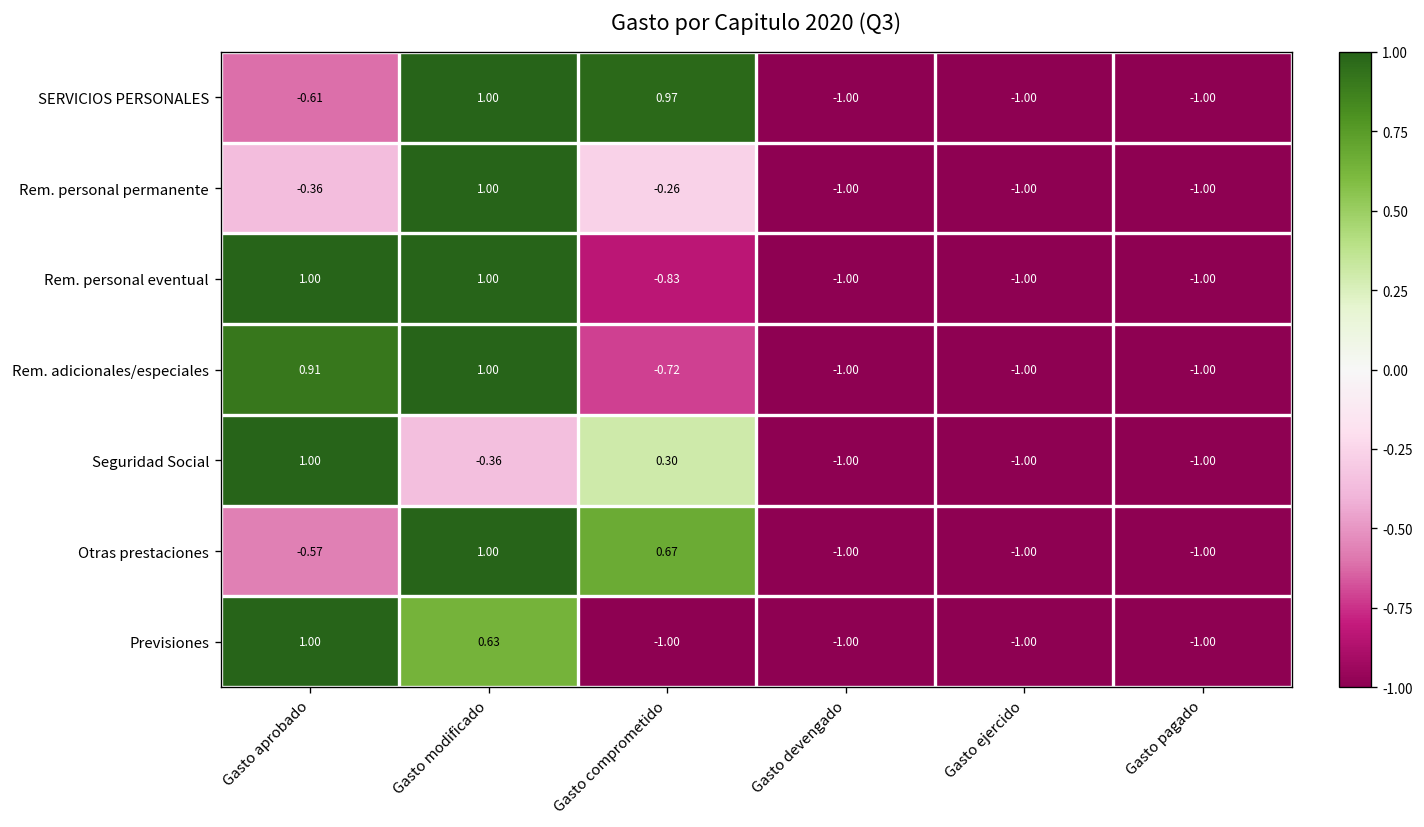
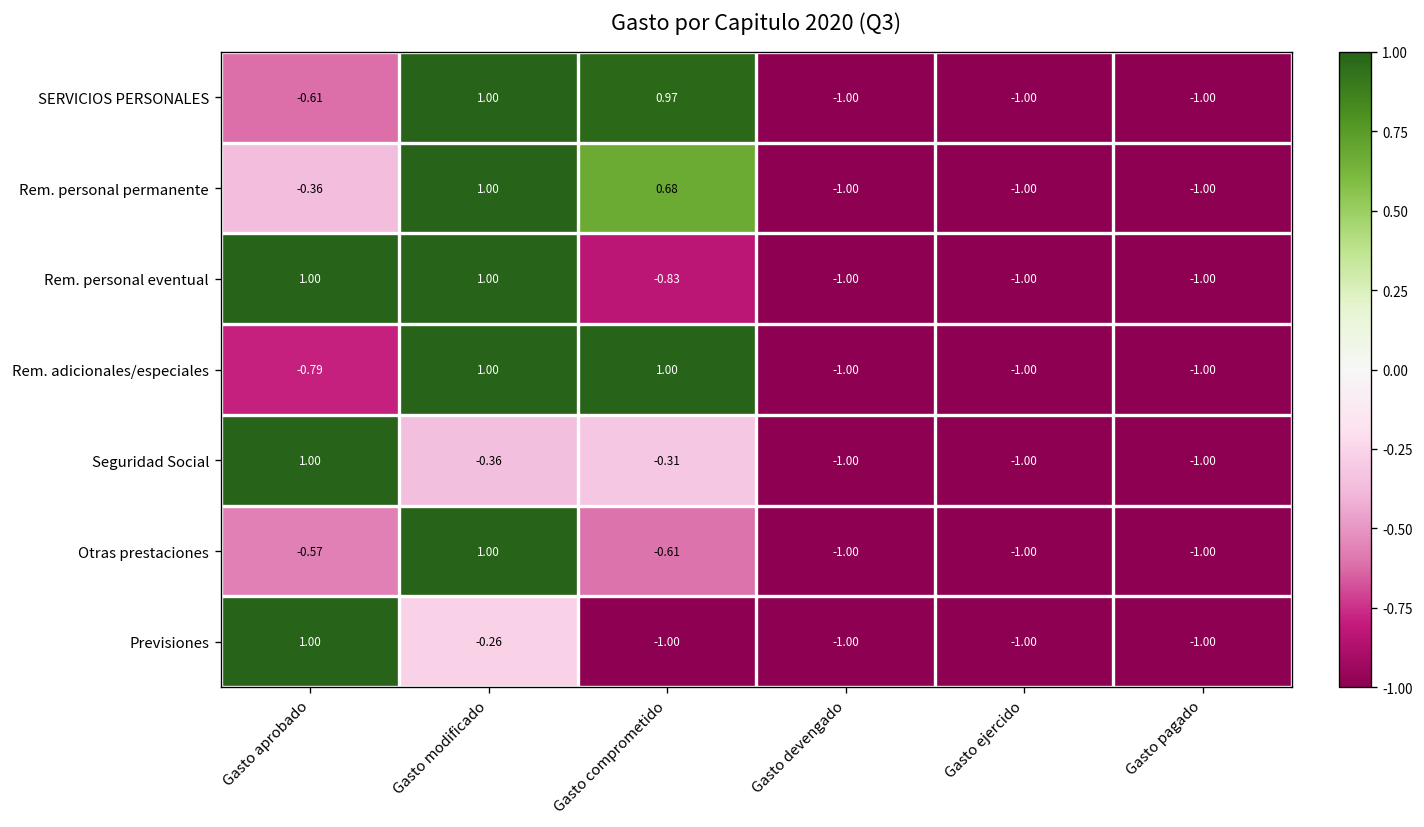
Rem. personal permanente, Gasto comprometido: -0.26 -> 0.68
Rem. adicionales/especiales, Gasto aprobado: 0.91 -> -0.79
Rem. adicionales/especiales, Gasto comprometido: -0.72 -> 1.00
Seguridad Social, Gasto comprometido: 0.30 -> -0.31
Otras prestaciones, Gasto comprometido: 0.67 -> -0.61
Previsiones, Gasto modificado: 0.63 -> -0.26
